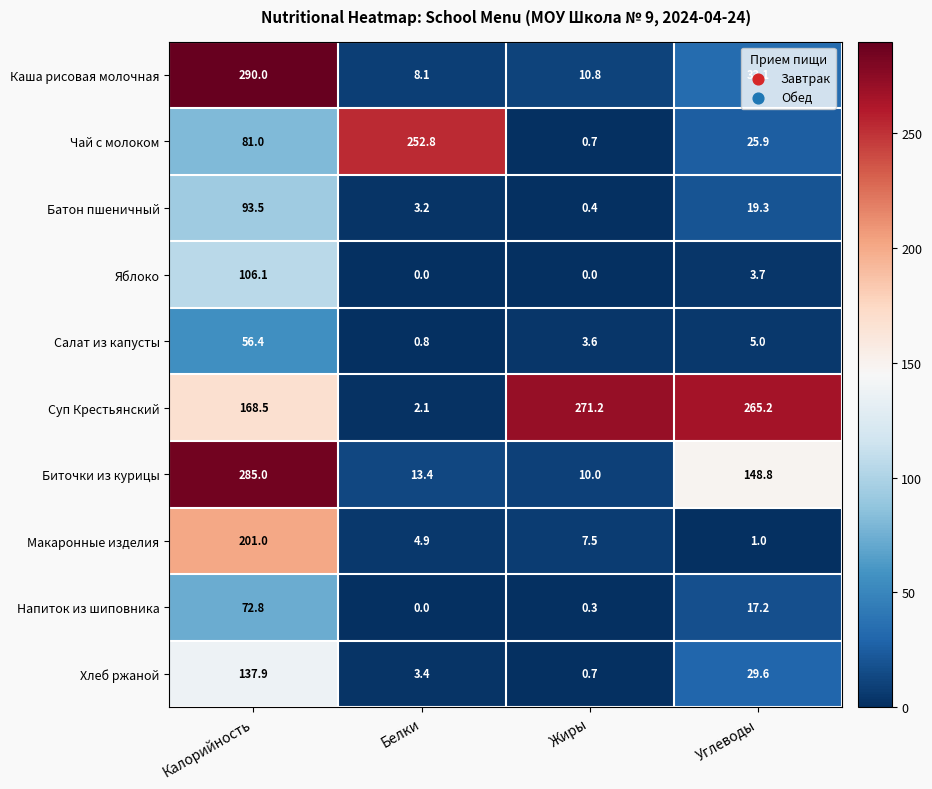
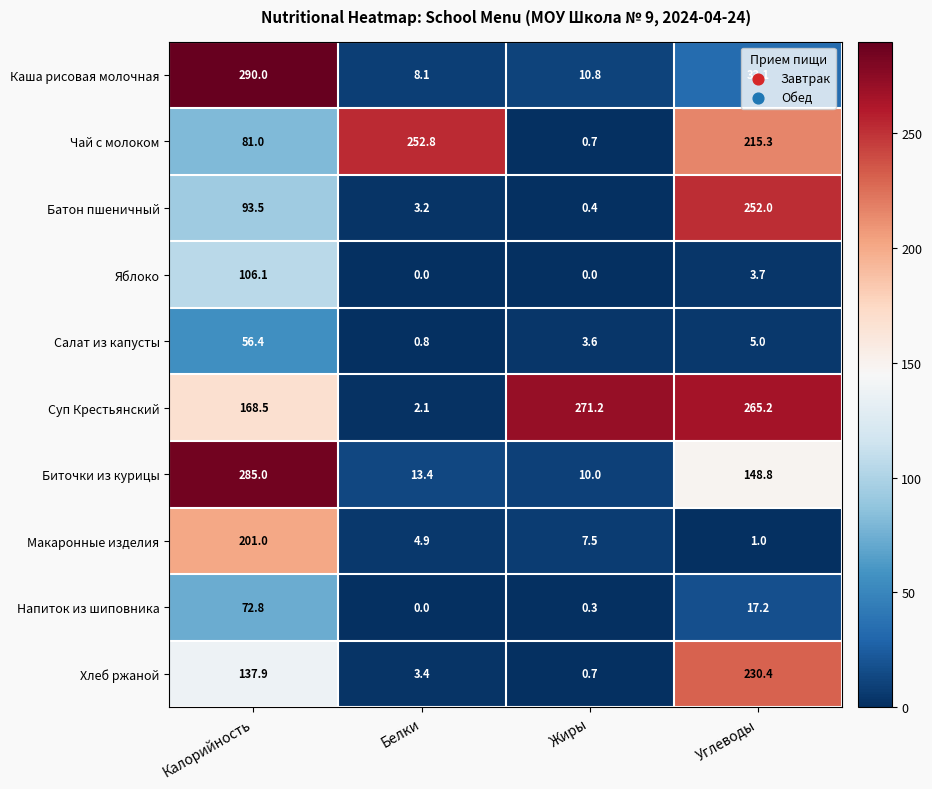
Чай с молоком, Углеводы: 25.9 -> 215.3
Батон пшеничный, Углеводы: 19.3 -> 252.0
Хлеб ржаной, Углеводы: 29.6 -> 230.4
